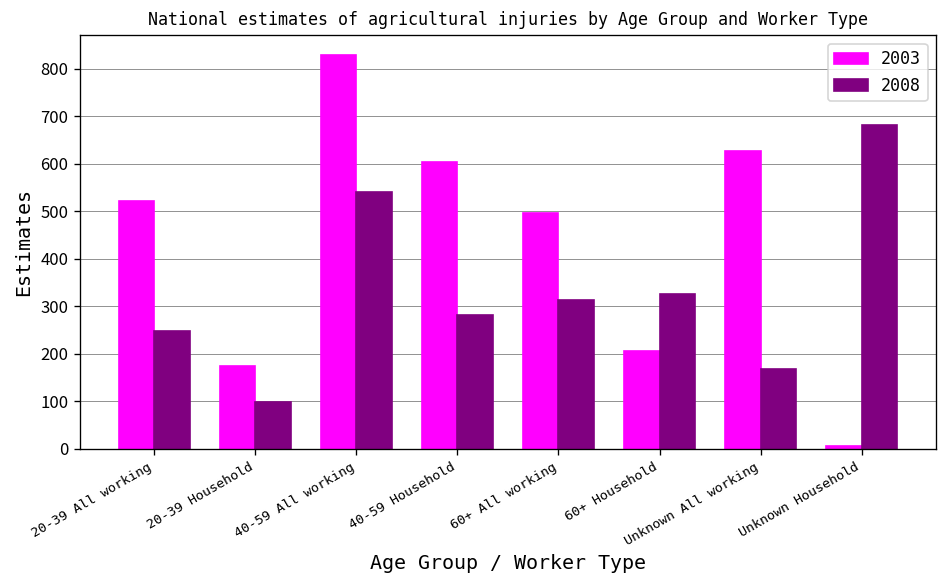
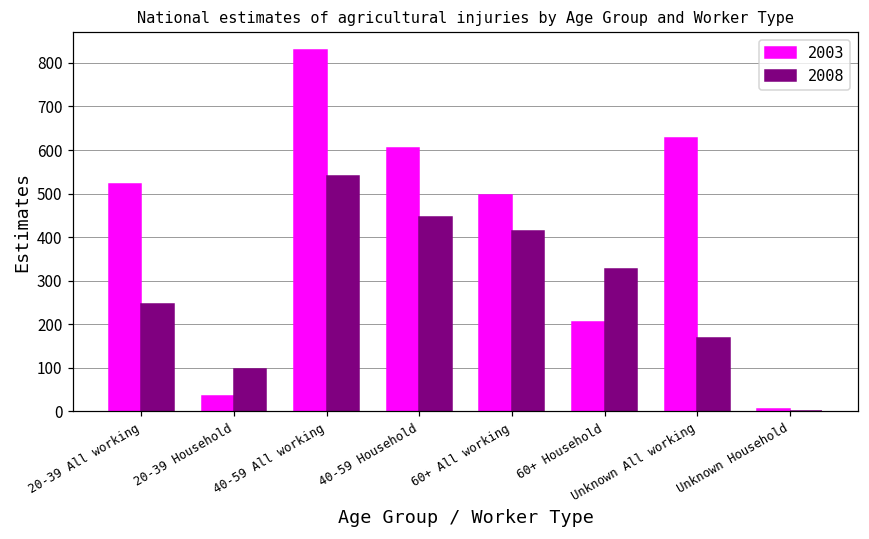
2003, 20-39 Household: 180 -> 40
2008, 40-59 Household: 280 -> 450
2008, 60+ All working: 310 -> 410
2008, Unknown Household: 680 -> 0
